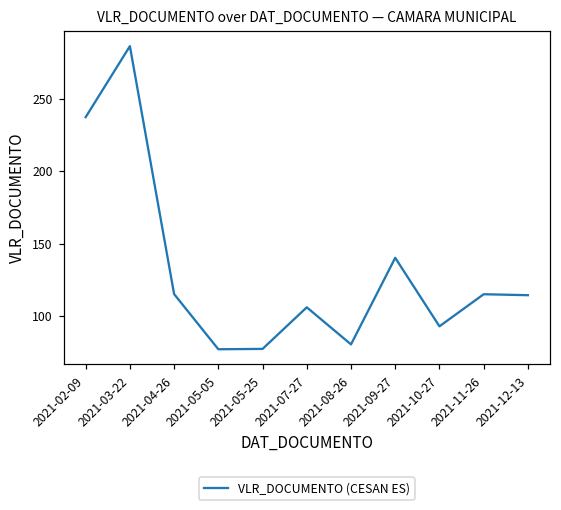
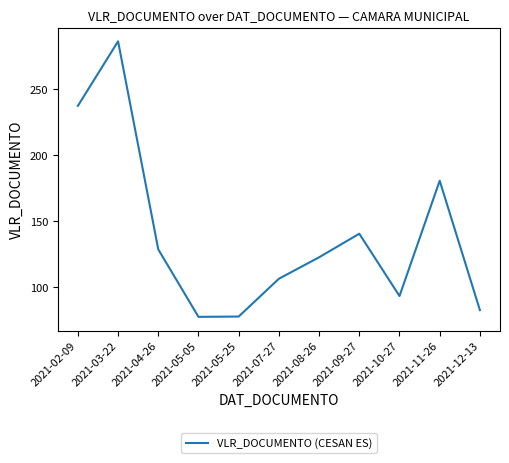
2021-04-26: 115 -> 128
2021-08-26: 81 -> 122
2021-11-26: 115 -> 180
2021-12-13: 115 -> 82
